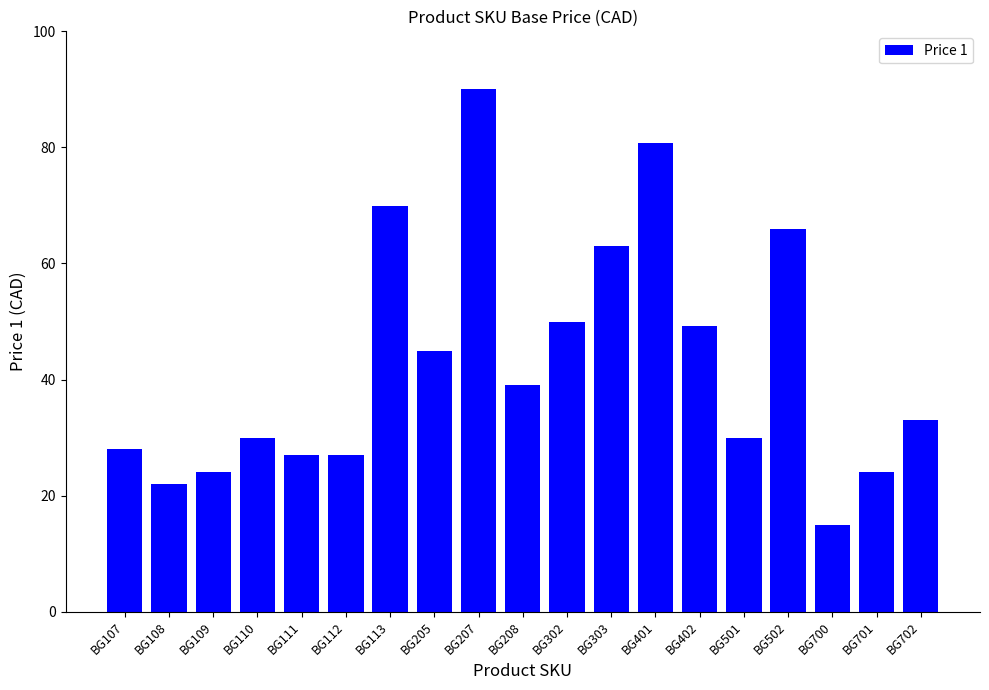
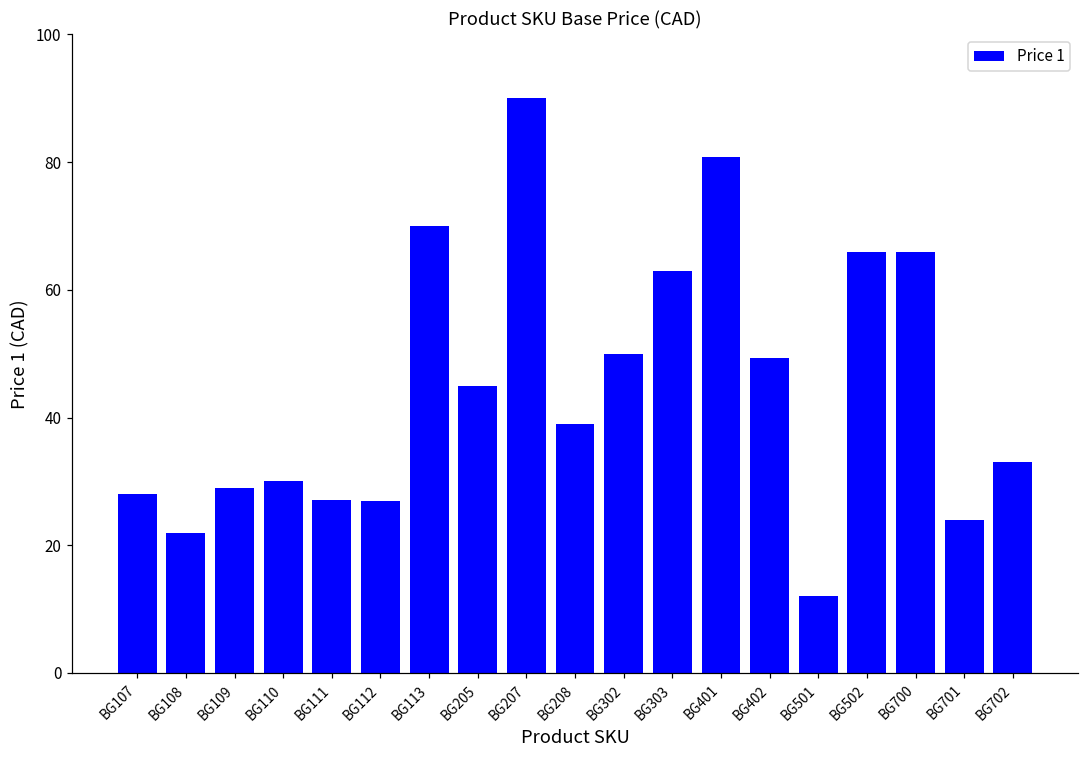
BG109: 24 -> 29
BG501: 30 -> 12
BG700: 15 -> 66
